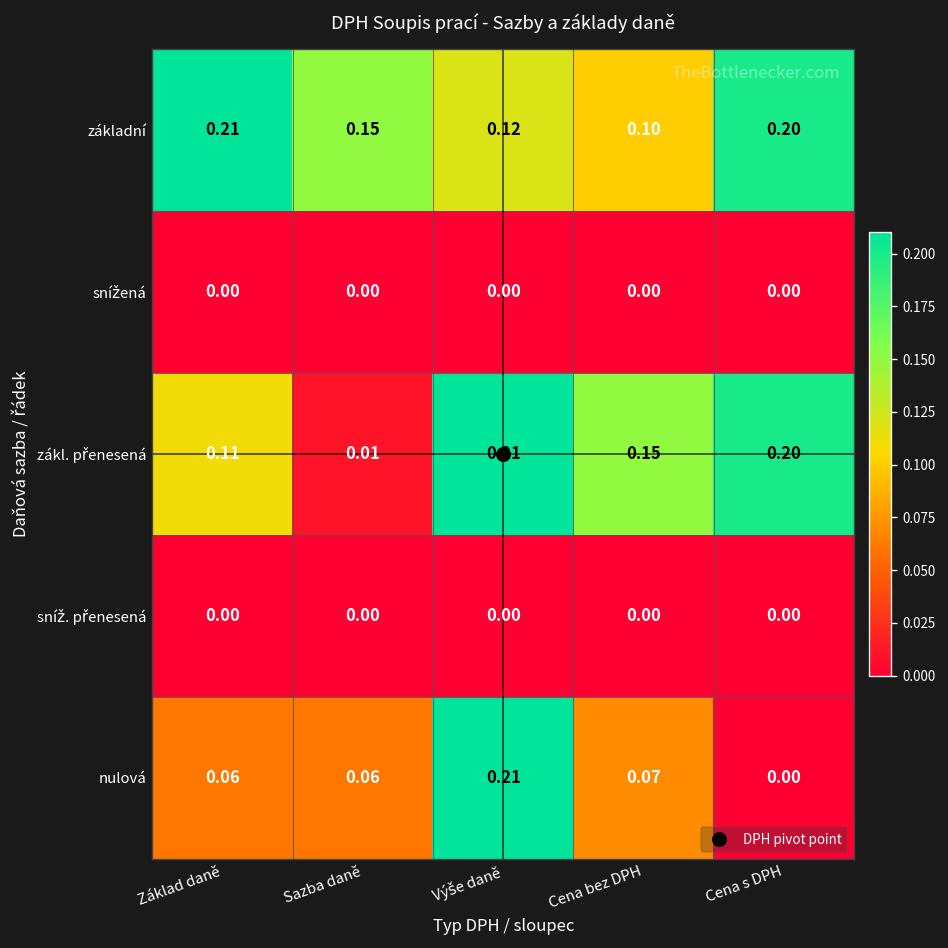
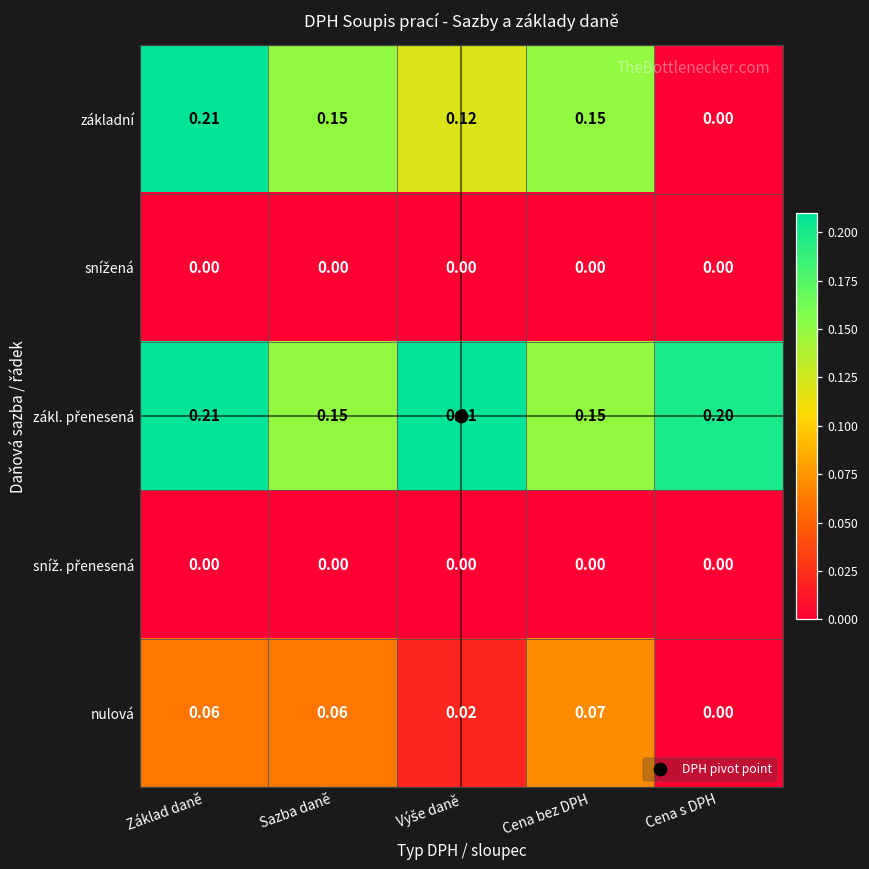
základní, Cena bez DPH: 0.10 -> 0.15
základní, Cena s DPH: 0.20 -> 0.00
zákl. přenesená, Základ daně: 0.11 -> 0.21
zákl. přenesená, Sazba daně: 0.01 -> 0.15
nulová, Výše daně: 0.21 -> 0.02
